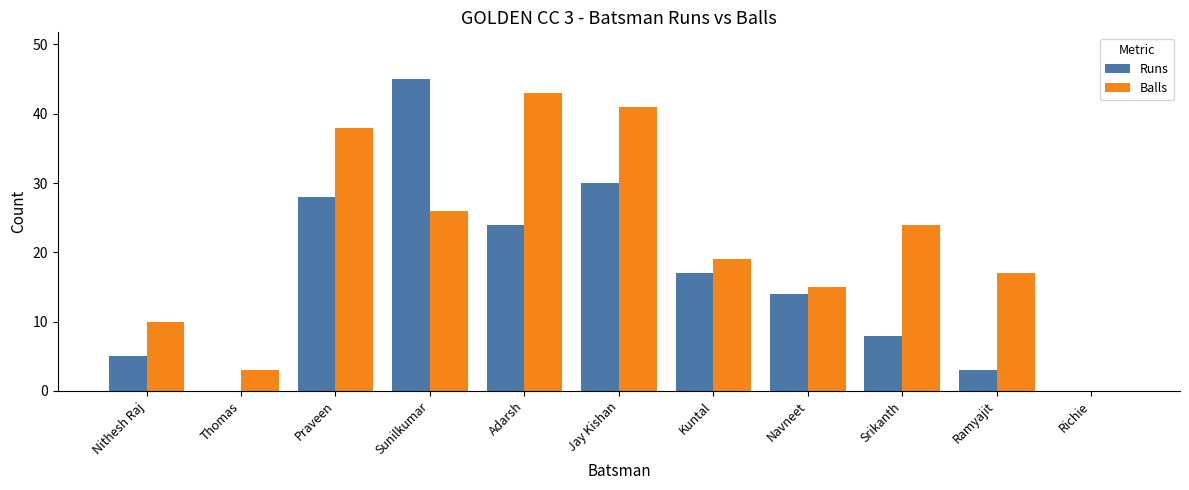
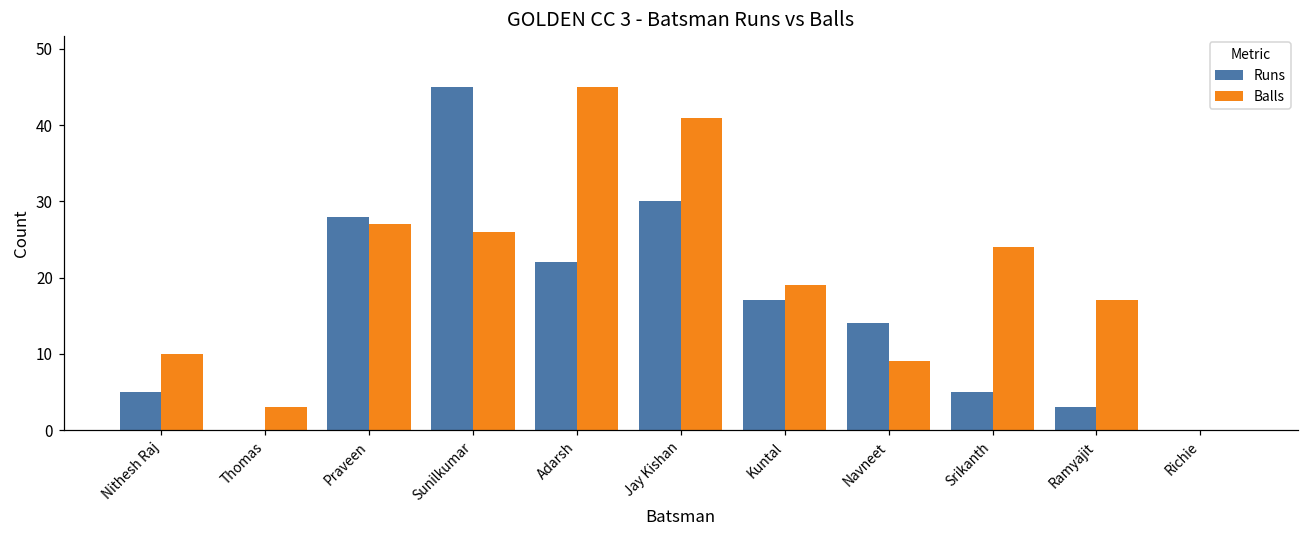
Balls, Praveen: 38 -> 27
Runs, Adarsh: 24 -> 22
Balls, Adarsh: 43 -> 45
Balls, Navneet: 15 -> 9
Runs, Srikanth: 8 -> 5
